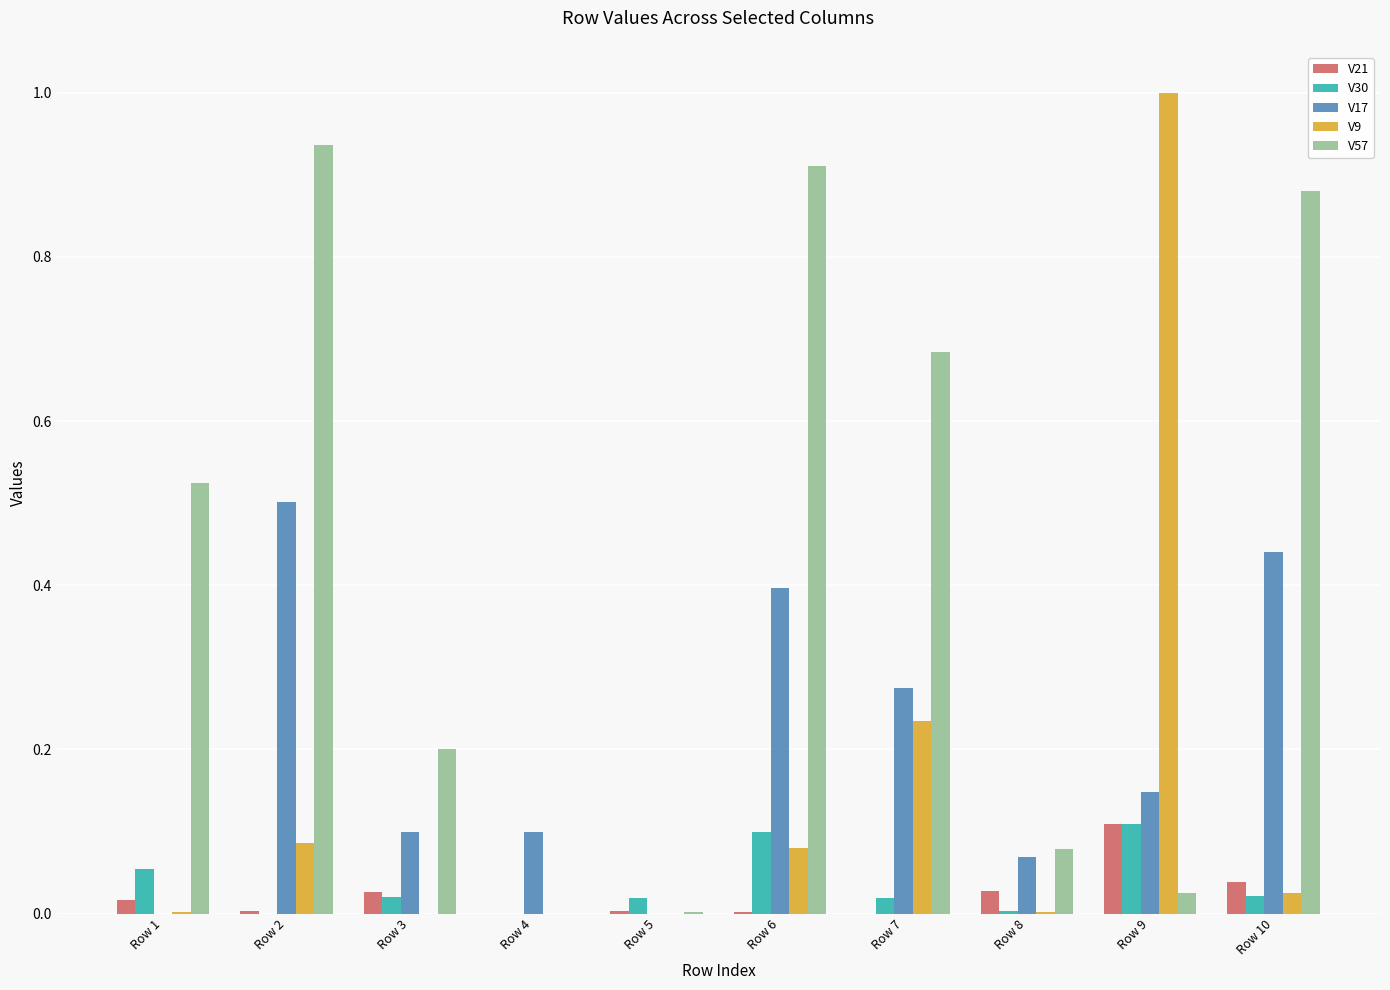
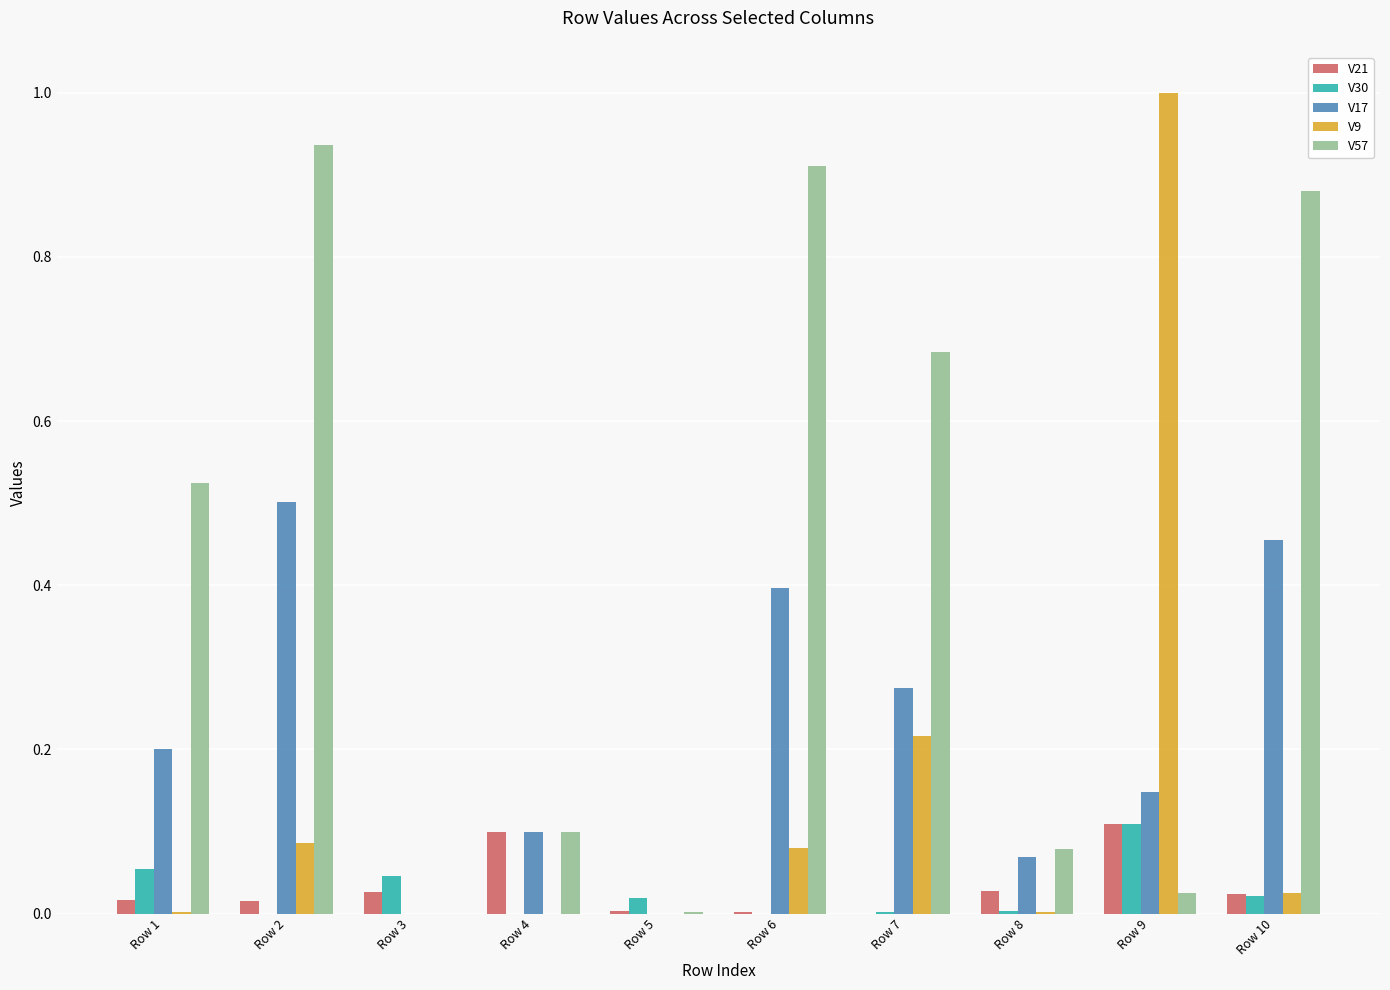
V17, Row 1: 0.0 -> 0.2
V21, Row 2: 0.00 -> 0.02
V30, Row 3: 0.02 -> 0.05
V17, Row 3: 0.1 -> 0.0
V57, Row 3: 0.2 -> 0.0
V21, Row 4: 0.0 -> 0.1
V57, Row 4: 0.0 -> 0.1
V30, Row 6: 0.1 -> 0.0
V30, Row 7: 0.02 -> 0.00
V9, Row 7: 0.23 -> 0.22
V21, Row 10: 0.04 -> 0.02
V17, Row 10: 0.44 -> 0.45
